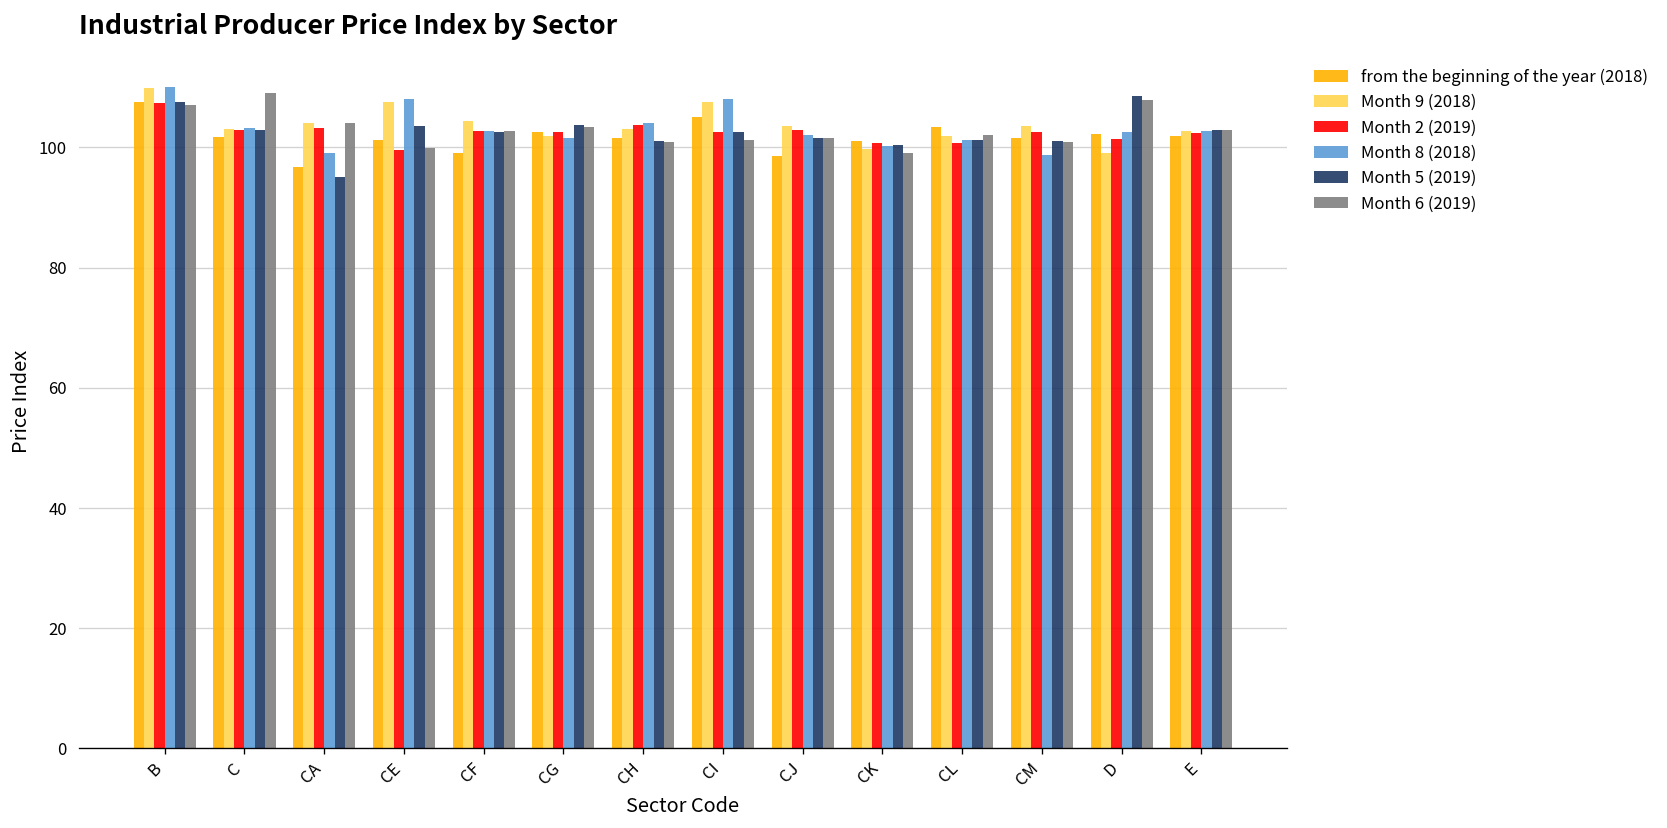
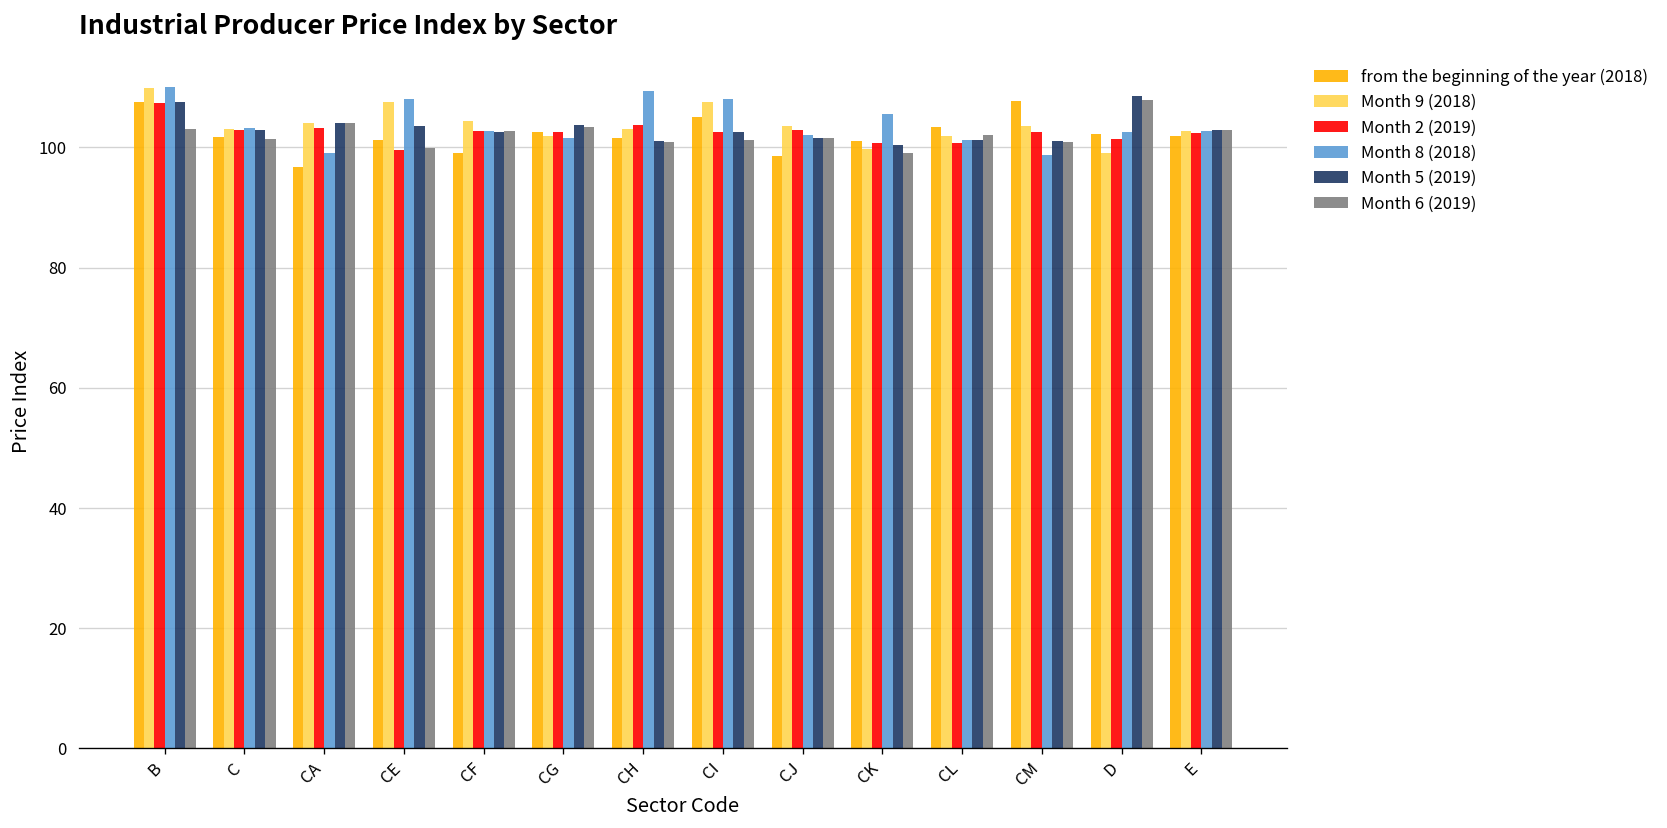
Month 6 (2019), B: 107 -> 103
Month 6 (2019), C: 109 -> 101
Month 5 (2019), CA: 95 -> 104
Month 8 (2018), CH: 104 -> 109
Month 8 (2018), CK: 100 -> 106
from the beginning of the year (2018), CM: 102 -> 108
